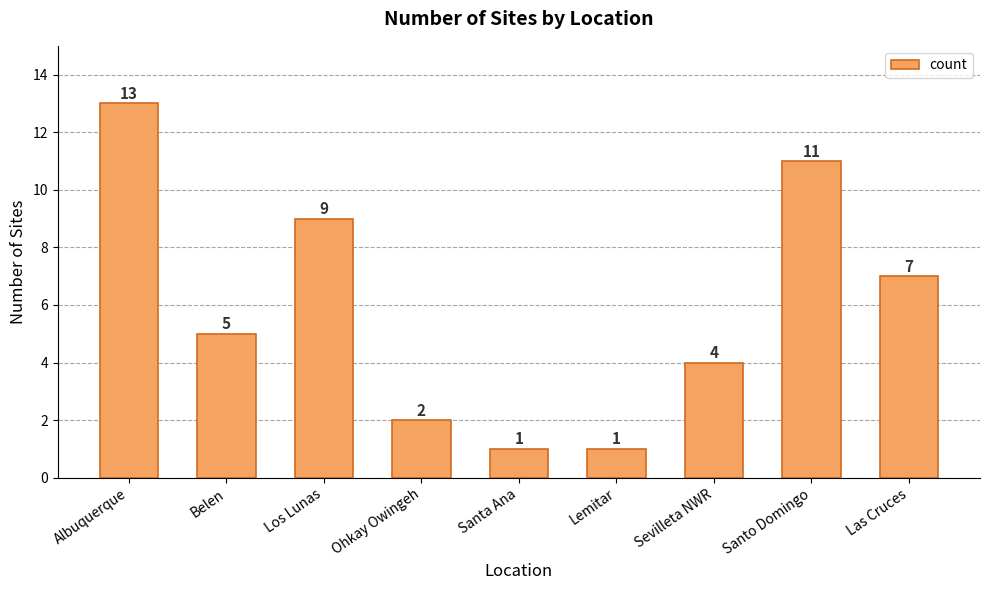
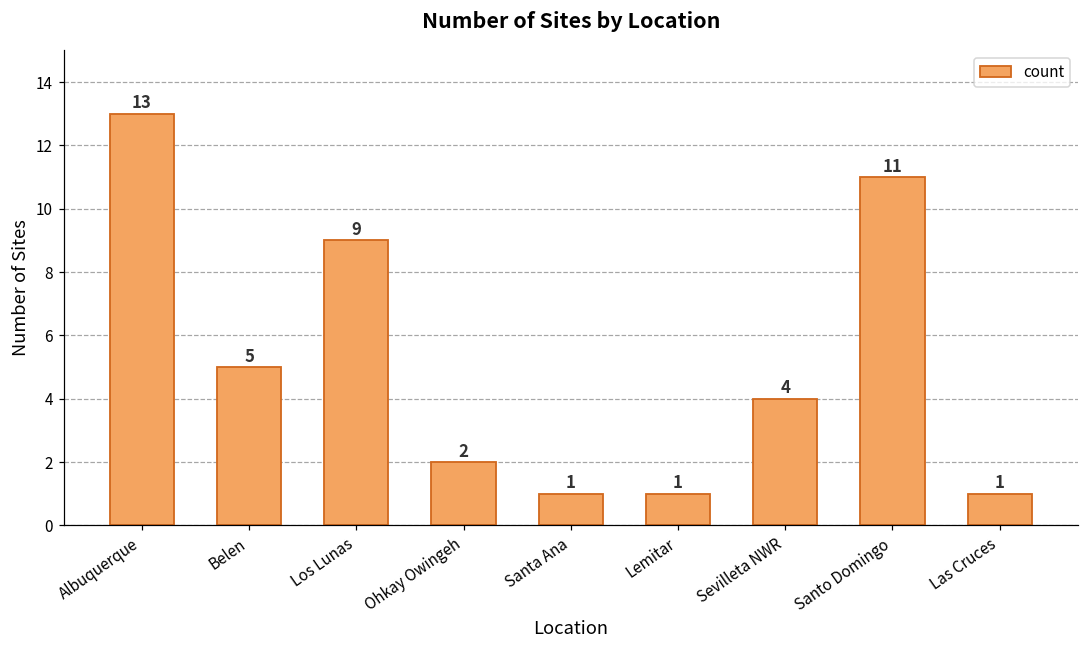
Las Cruces: 7 -> 1
